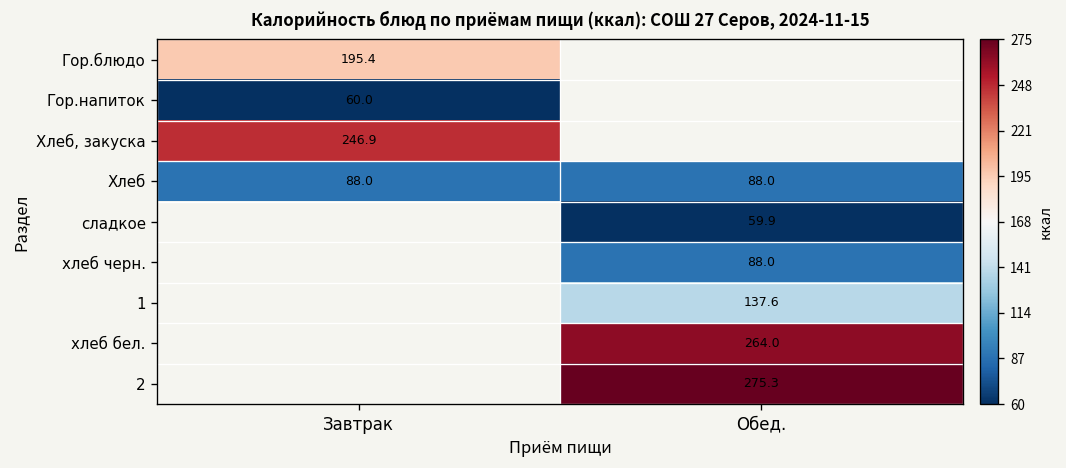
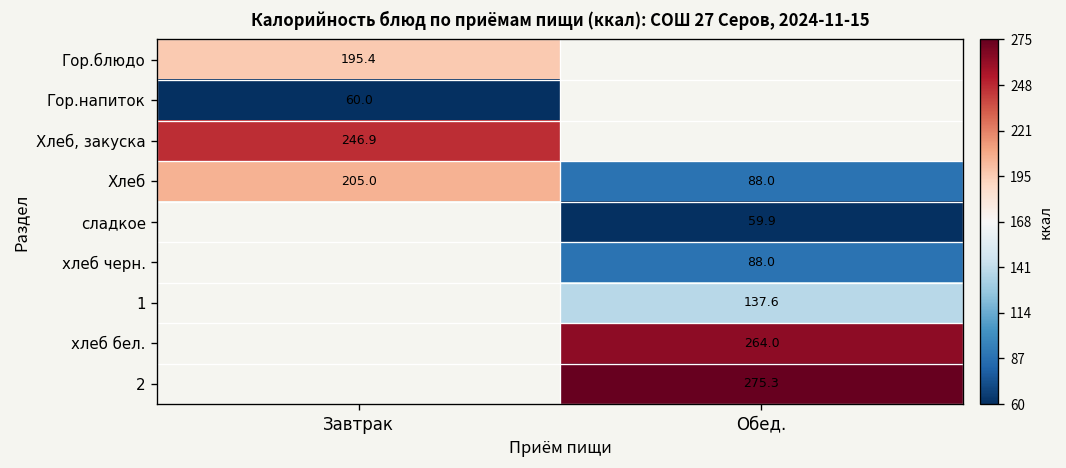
Хлеб, Завтрак: 88.0 -> 205.0
